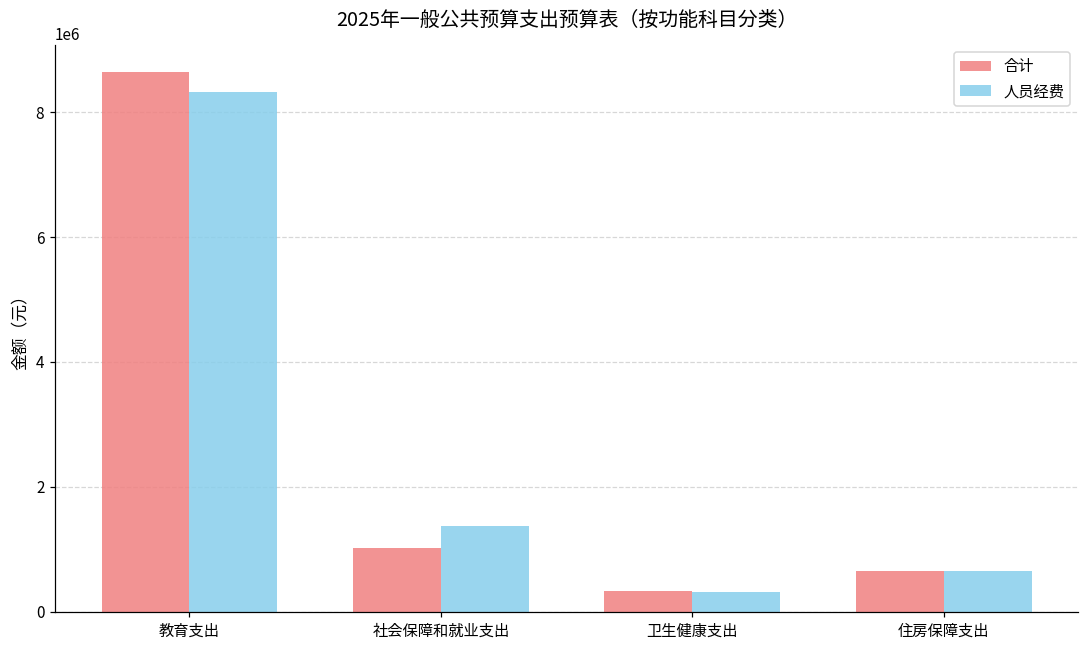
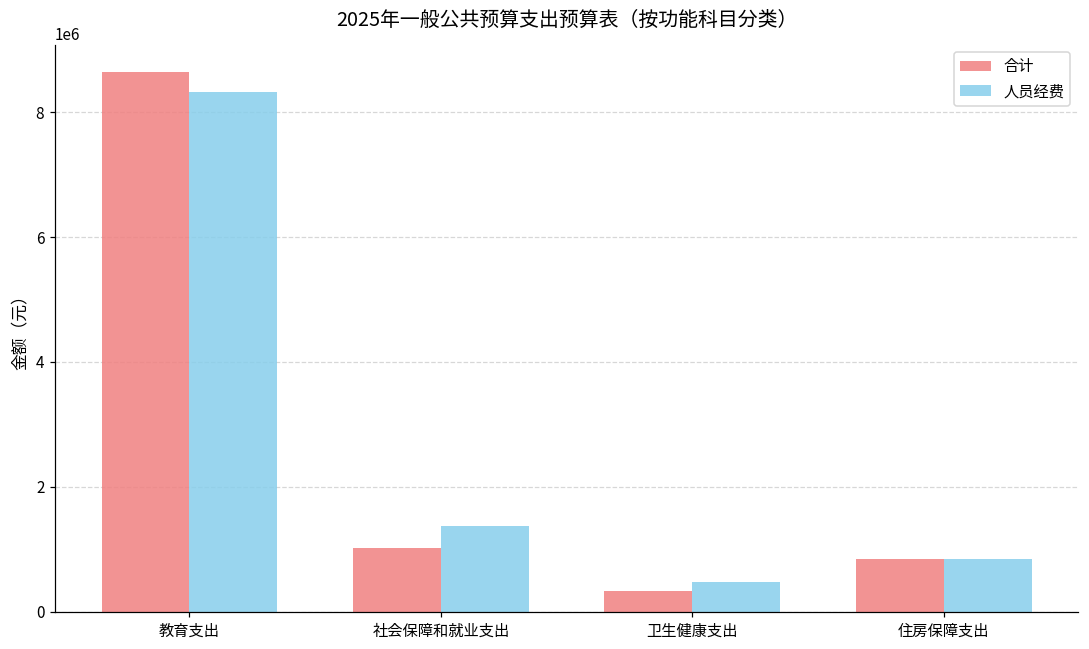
人员经费, 卫生健康支出: 300000 -> 500000
合计, 住房保障支出: 700000 -> 800000
人员经费, 住房保障支出: 700000 -> 800000
